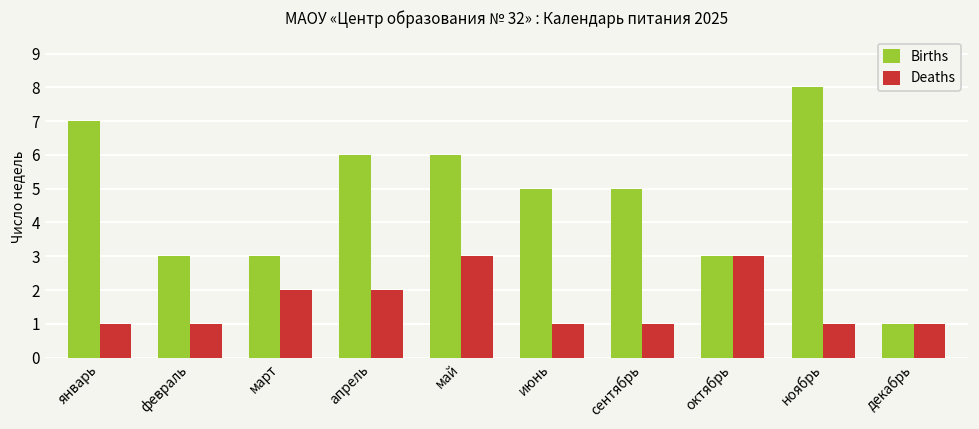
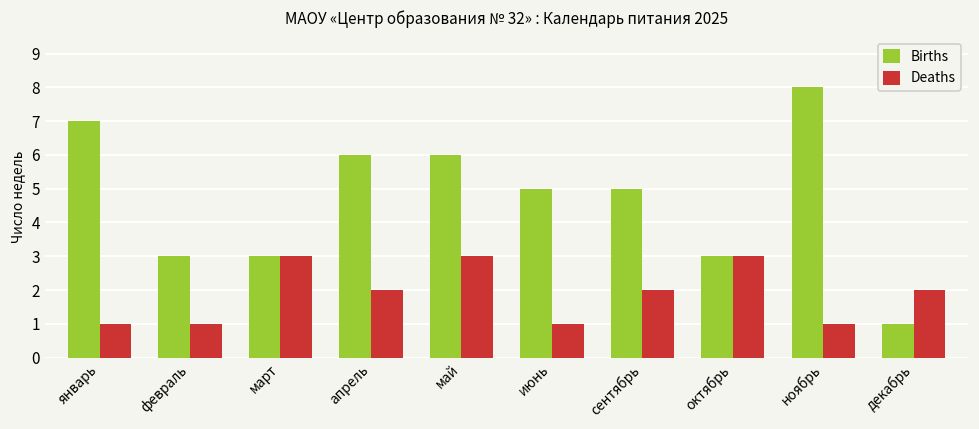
Deaths, март: 2 -> 3
Deaths, сентябрь: 1 -> 2
Deaths, декабрь: 1 -> 2
